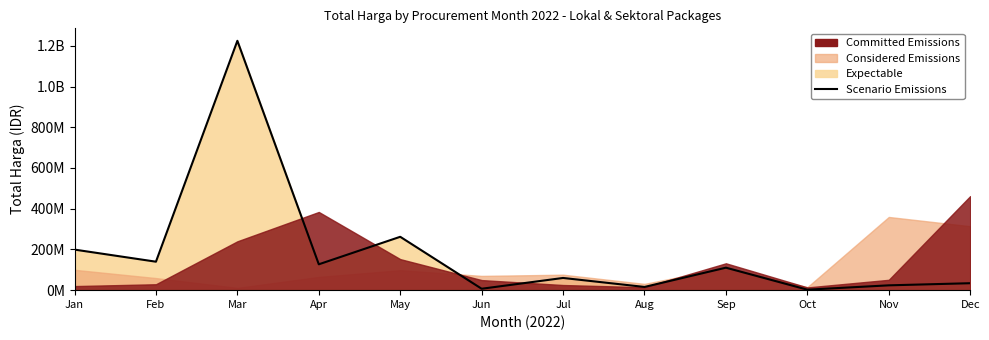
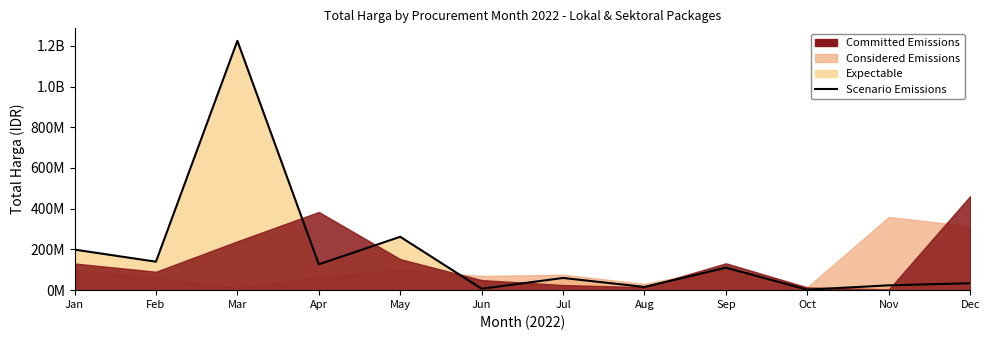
Committed Emissions, Jan: 20000000 -> 130000000
Committed Emissions, Feb: 30000000 -> 90000000
Committed Emissions, Nov: 50000000 -> 0
